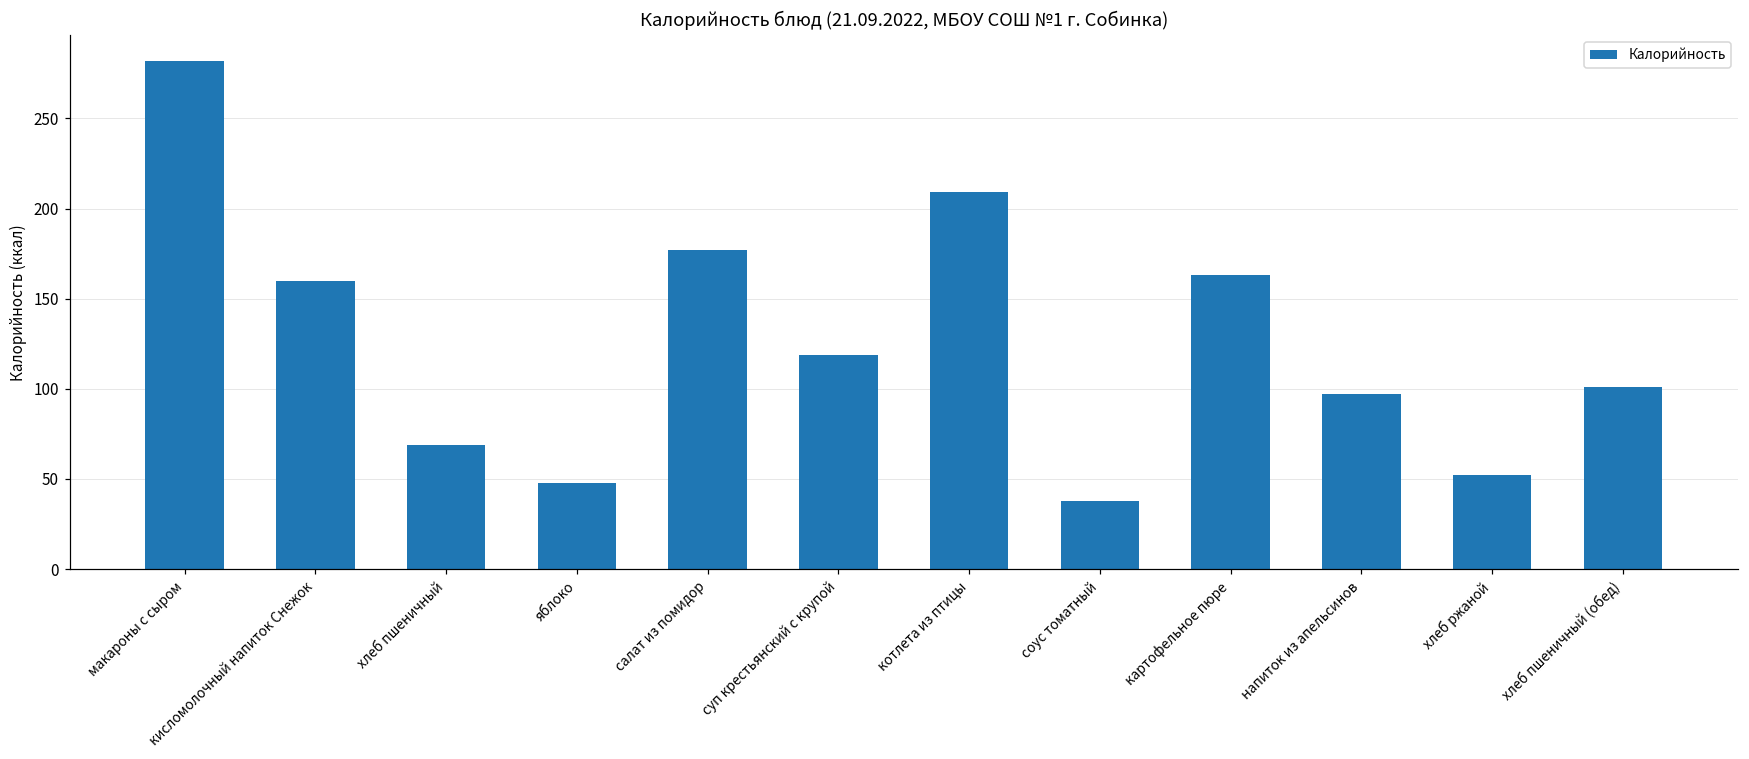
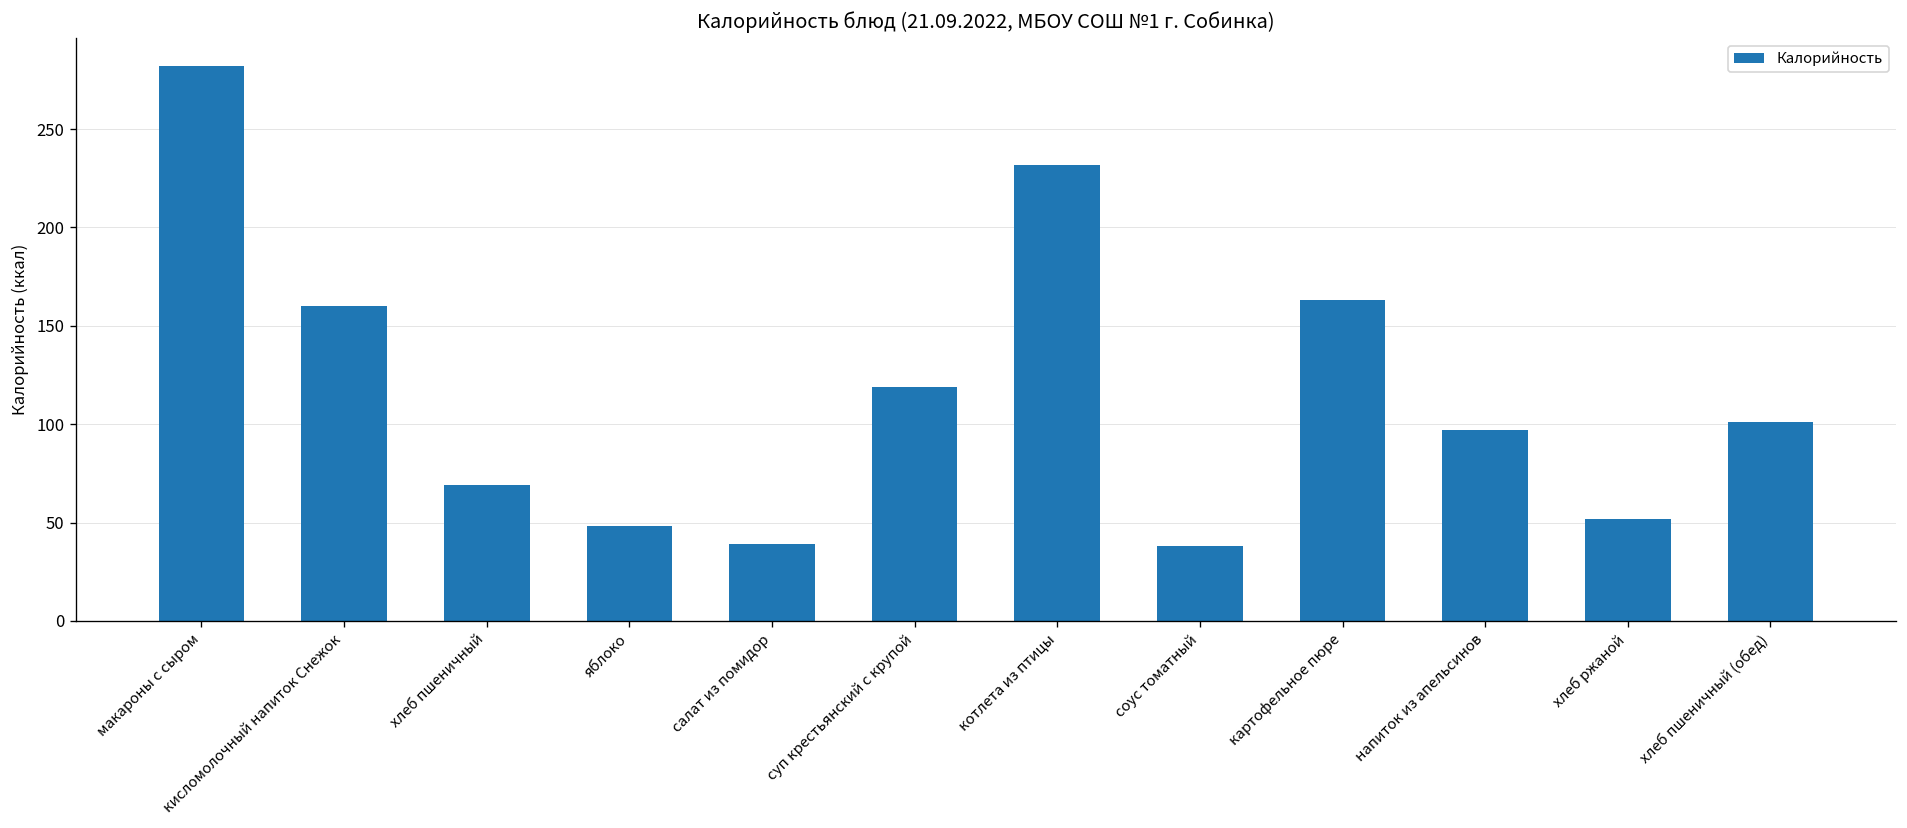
салат из помидор: 177 -> 39
котлета из птицы: 209 -> 232
